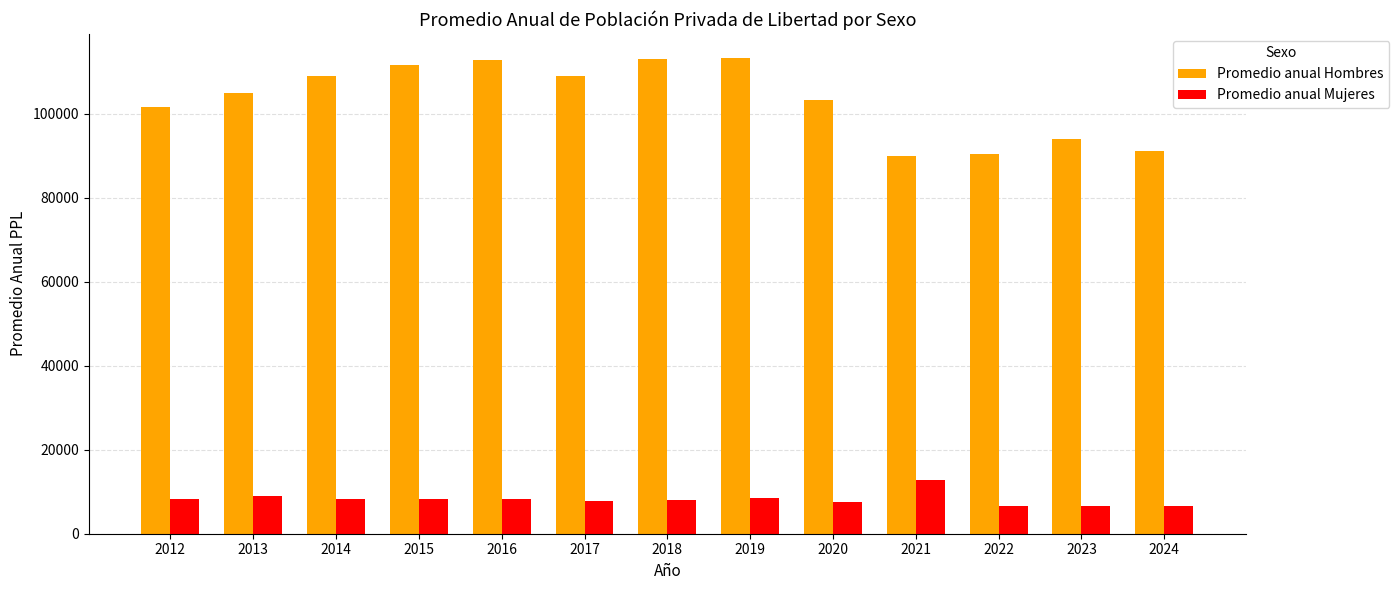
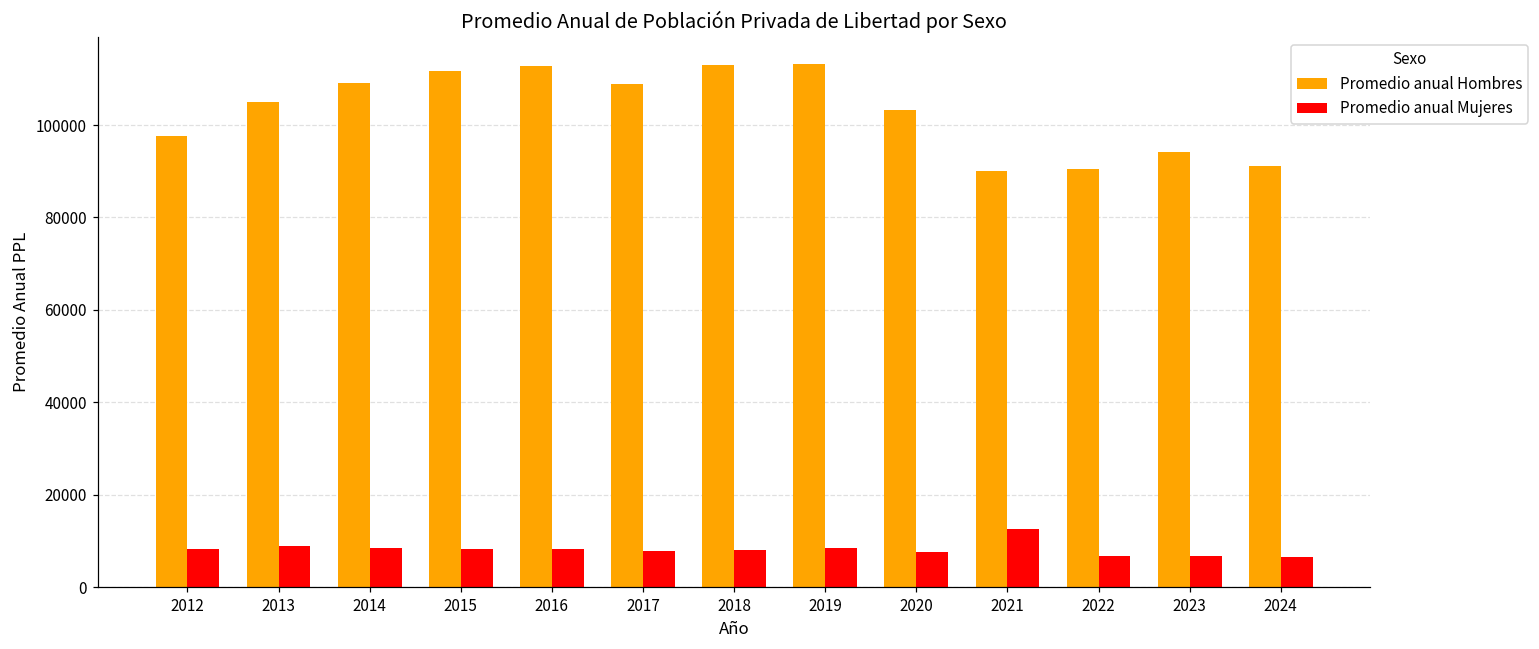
Promedio anual Hombres, 2012: 102000 -> 98000
